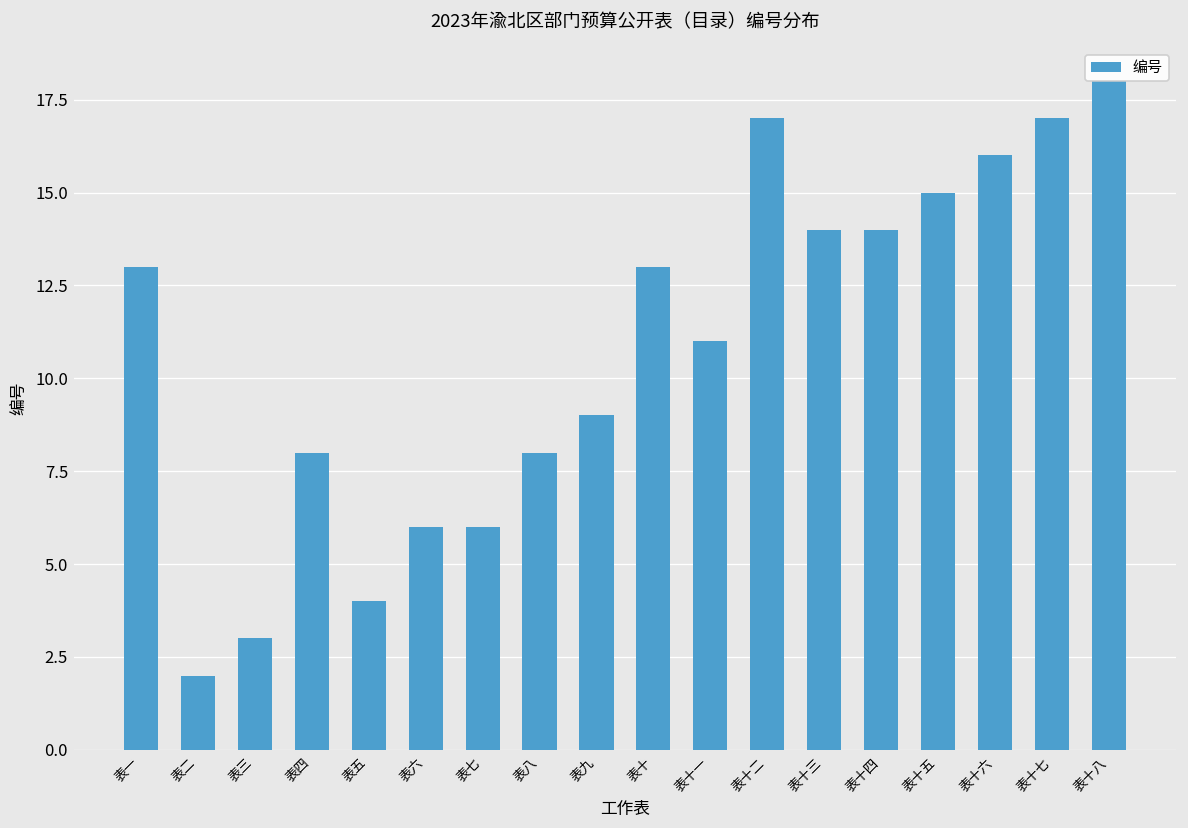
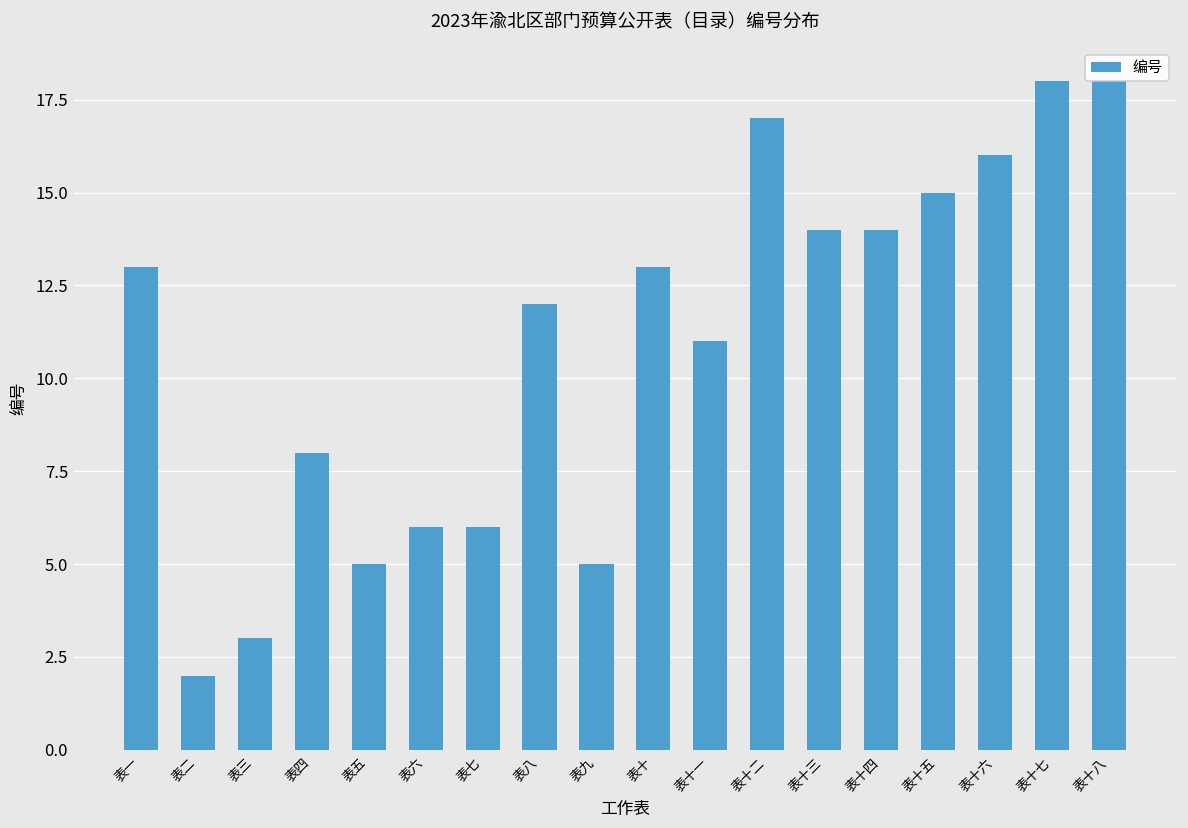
表五: 4 -> 5
表八: 8 -> 12
表九: 9 -> 5
表十七: 17 -> 18
